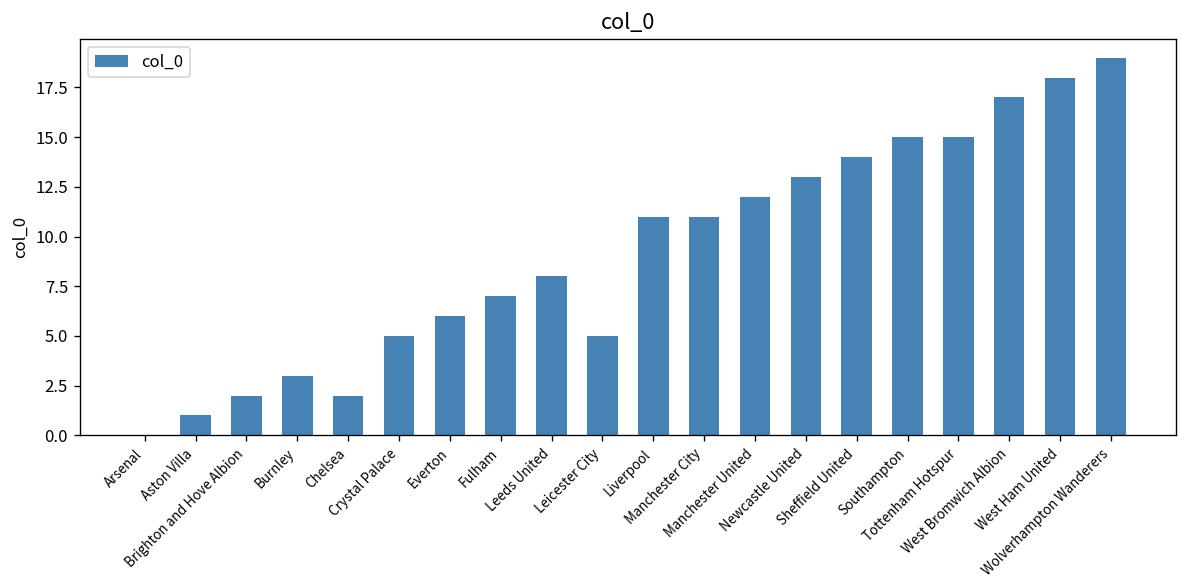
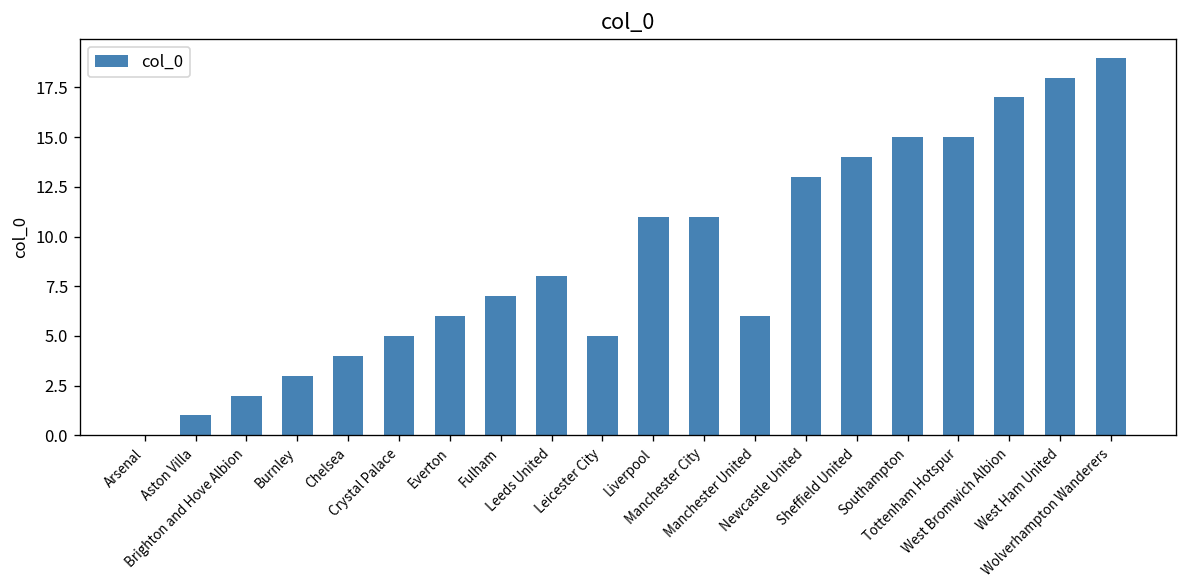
Chelsea: 2 -> 4
Manchester United: 12 -> 6
